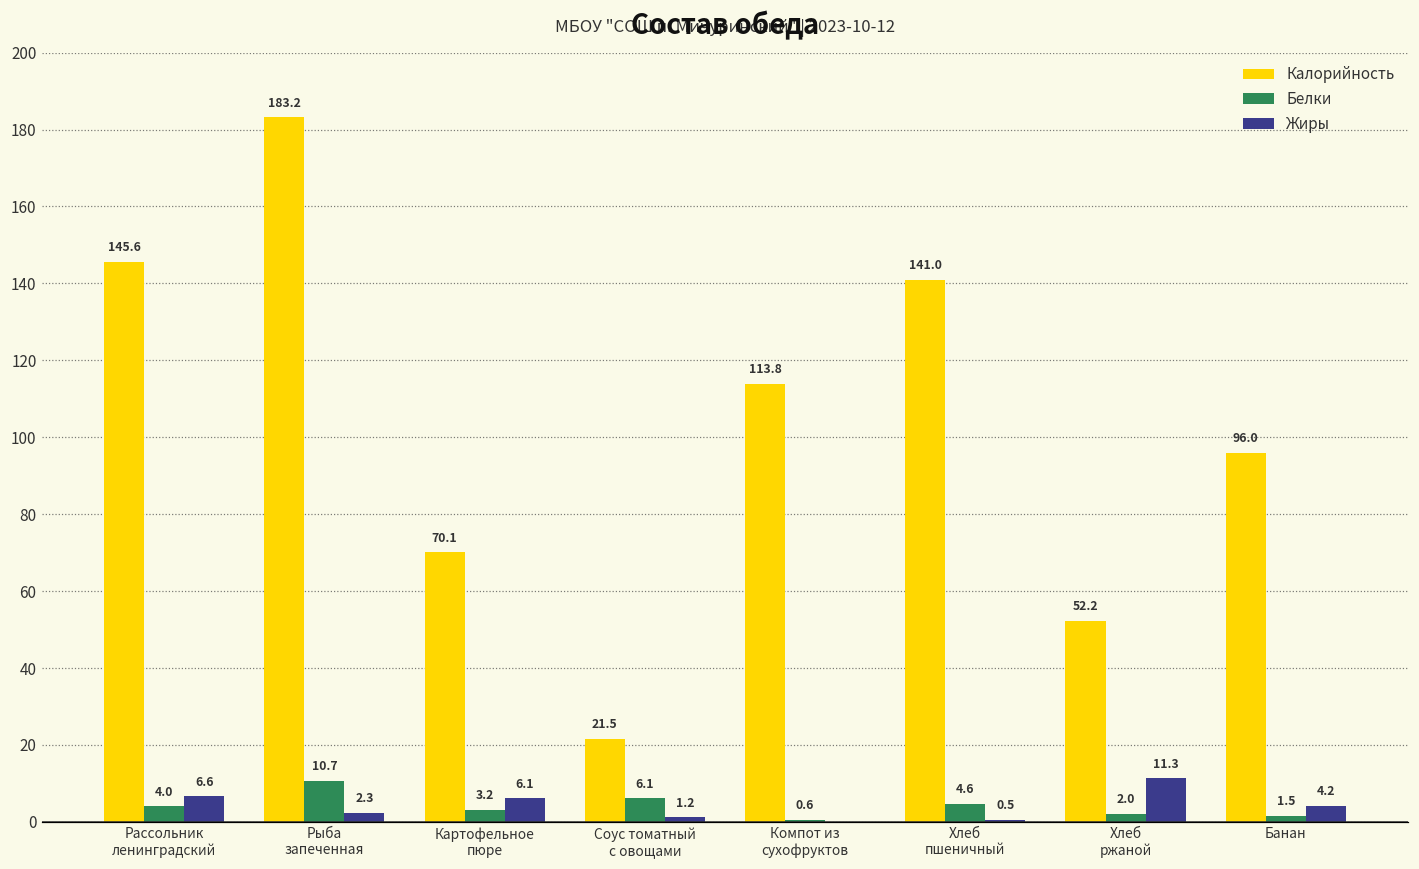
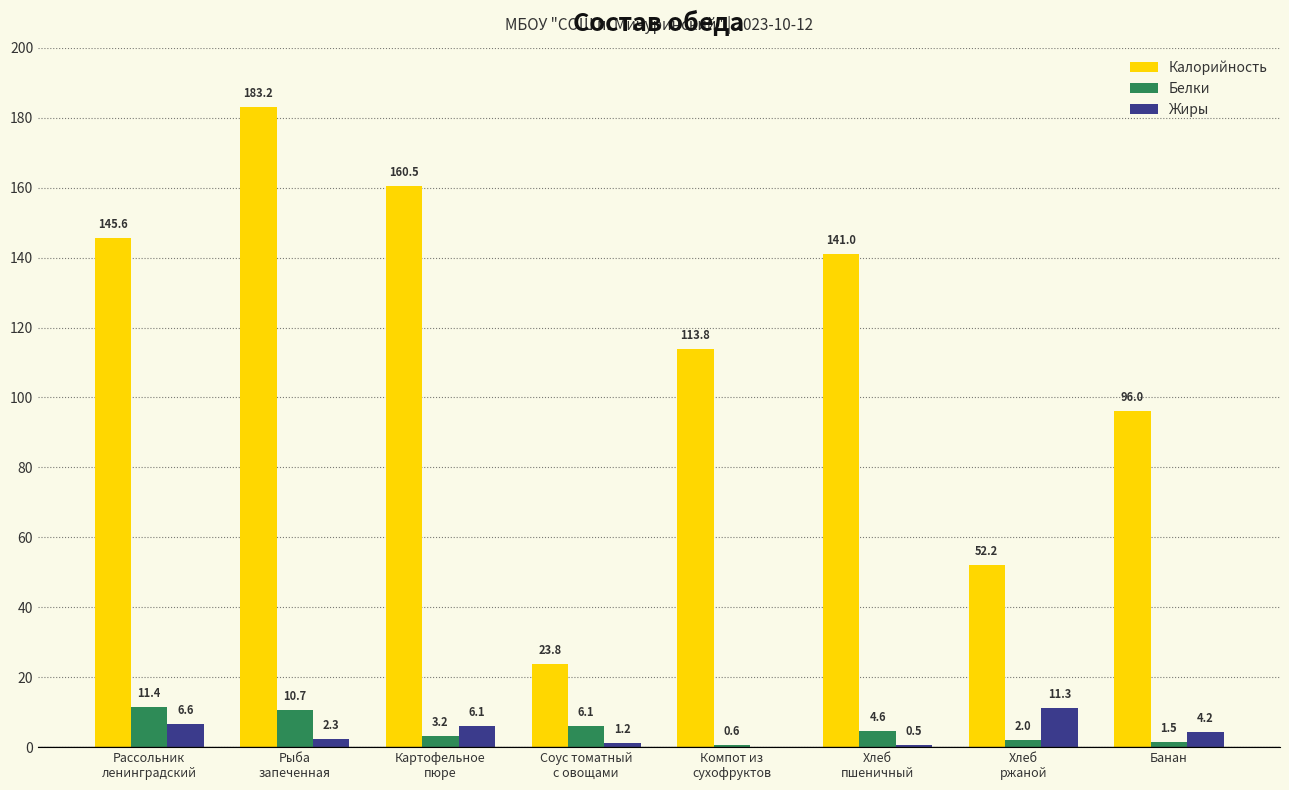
Белки, Рассольник ленинградский: 4.0 -> 11.4
Калорийность, Картофельное пюре: 70.1 -> 160.5
Калорийность, Соус томатный с овощами: 21.5 -> 23.8
